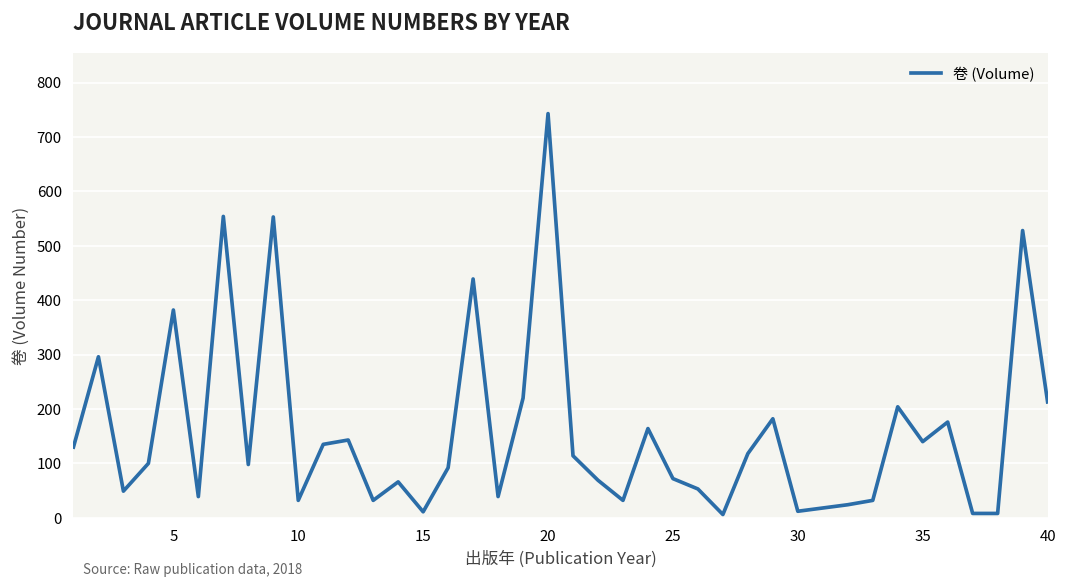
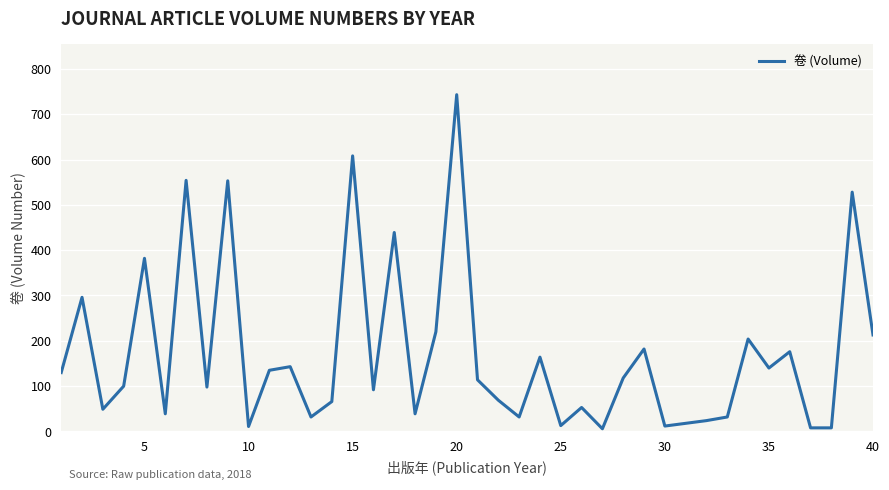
10: 30 -> 10
15: 10 -> 610
25: 70 -> 10
